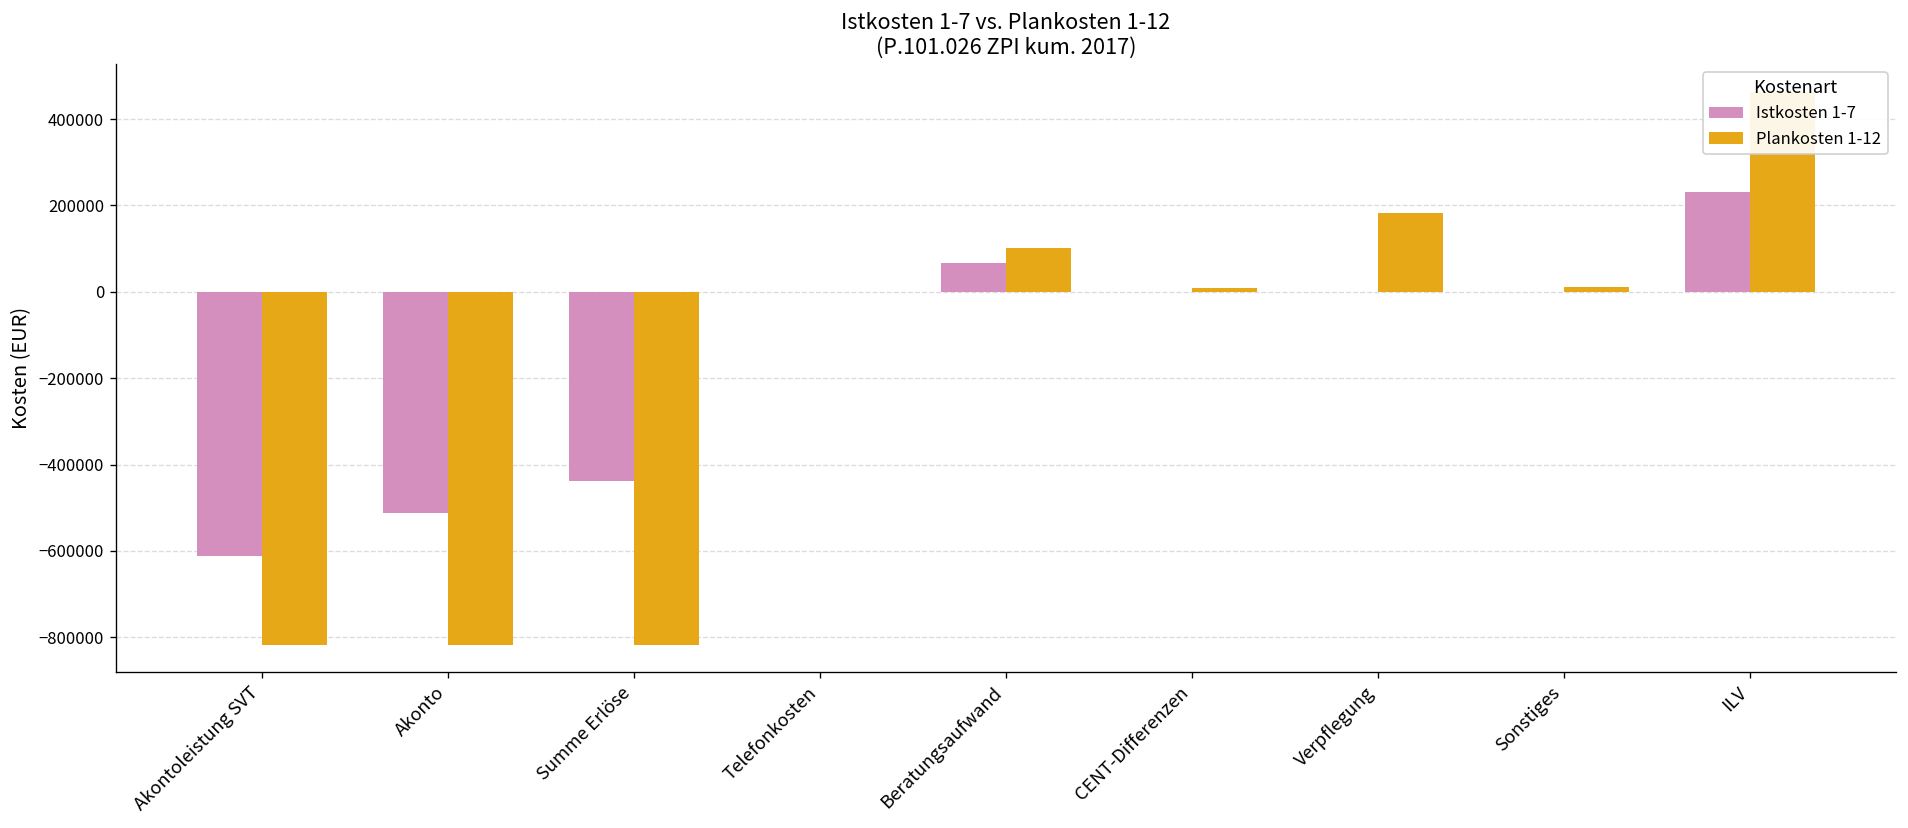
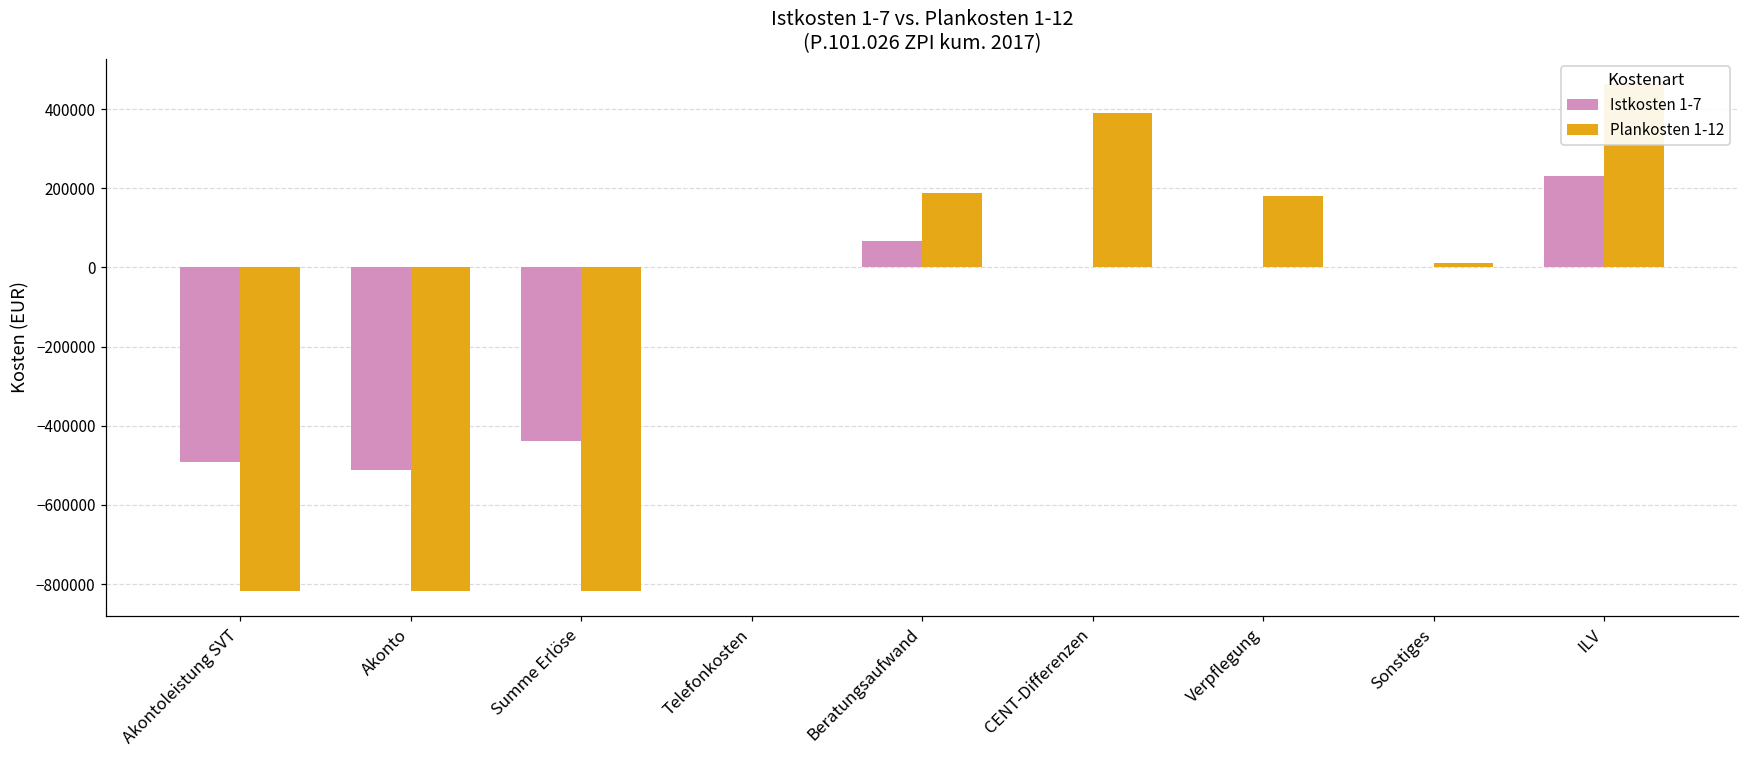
Istkosten 1-7, Akontoleistung SVT: -610000 -> -490000
Plankosten 1-12, Beratungsaufwand: 100000 -> 190000
Plankosten 1-12, CENT-Differenzen: 10000 -> 390000
